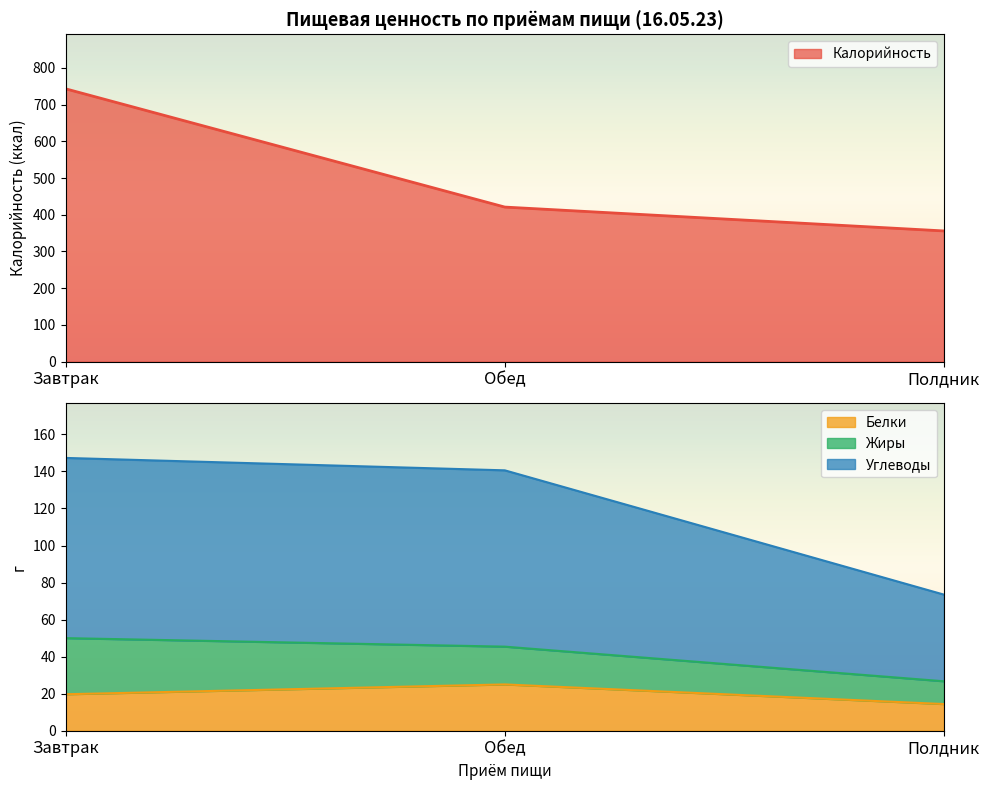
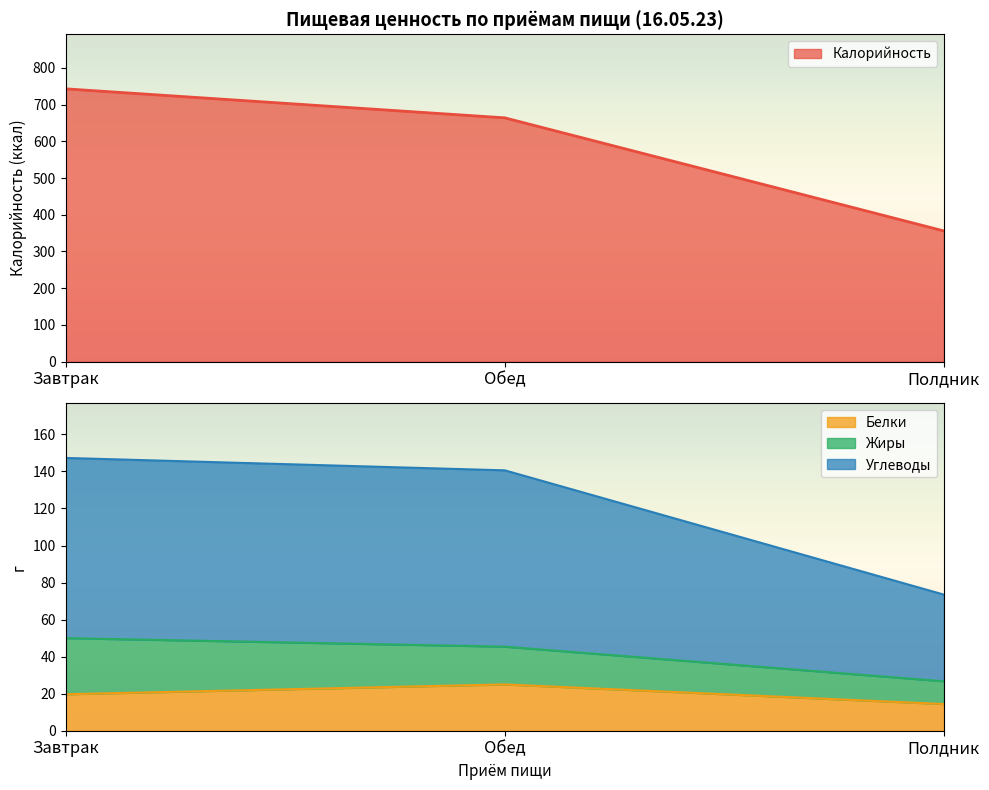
Пищевая ценность по приёмам пищи (16.05.23), Обед: 420 -> 660
